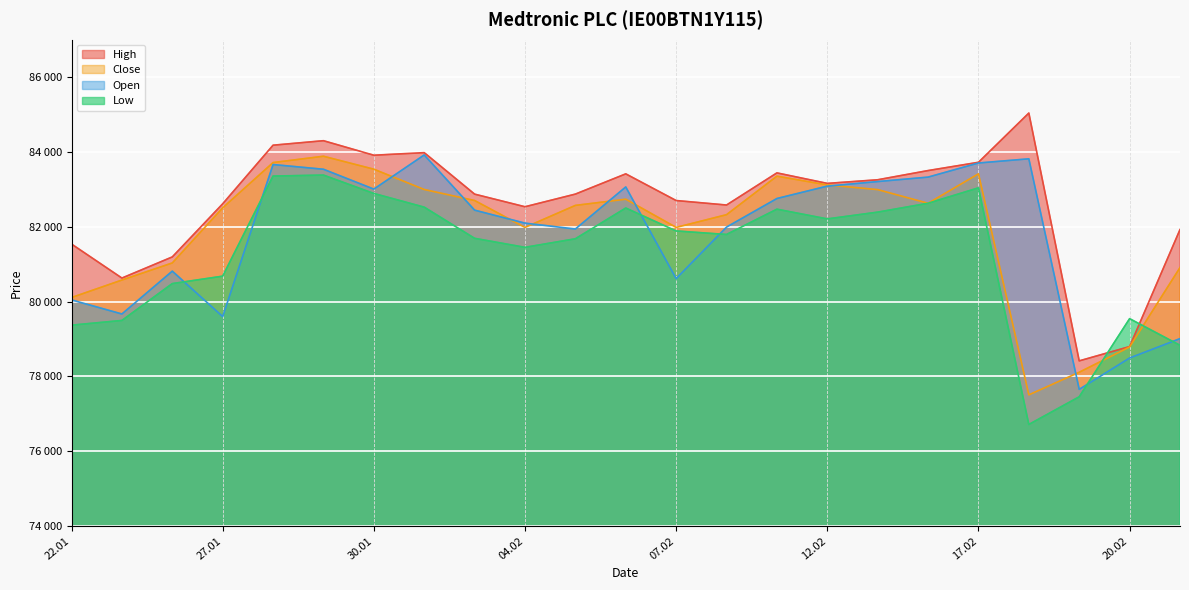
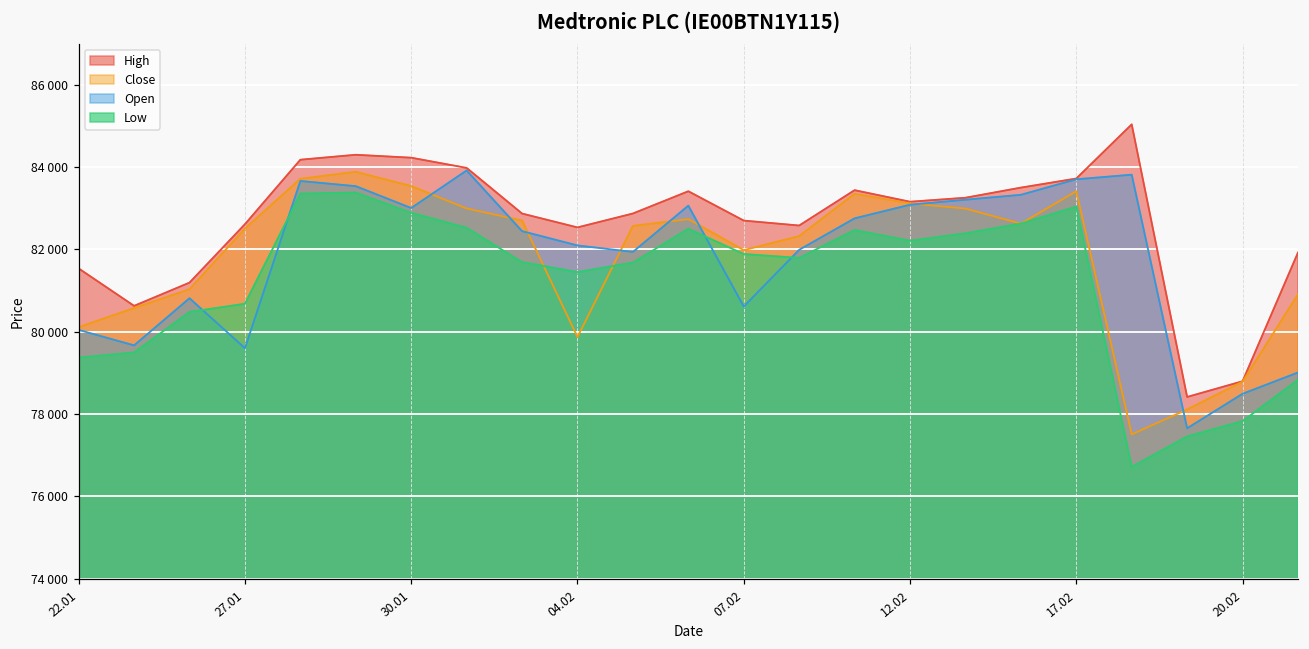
High, 30.01: 83900 -> 84200
Close, 04.02: 82000 -> 79900
Low, 20.02: 79500 -> 77800
